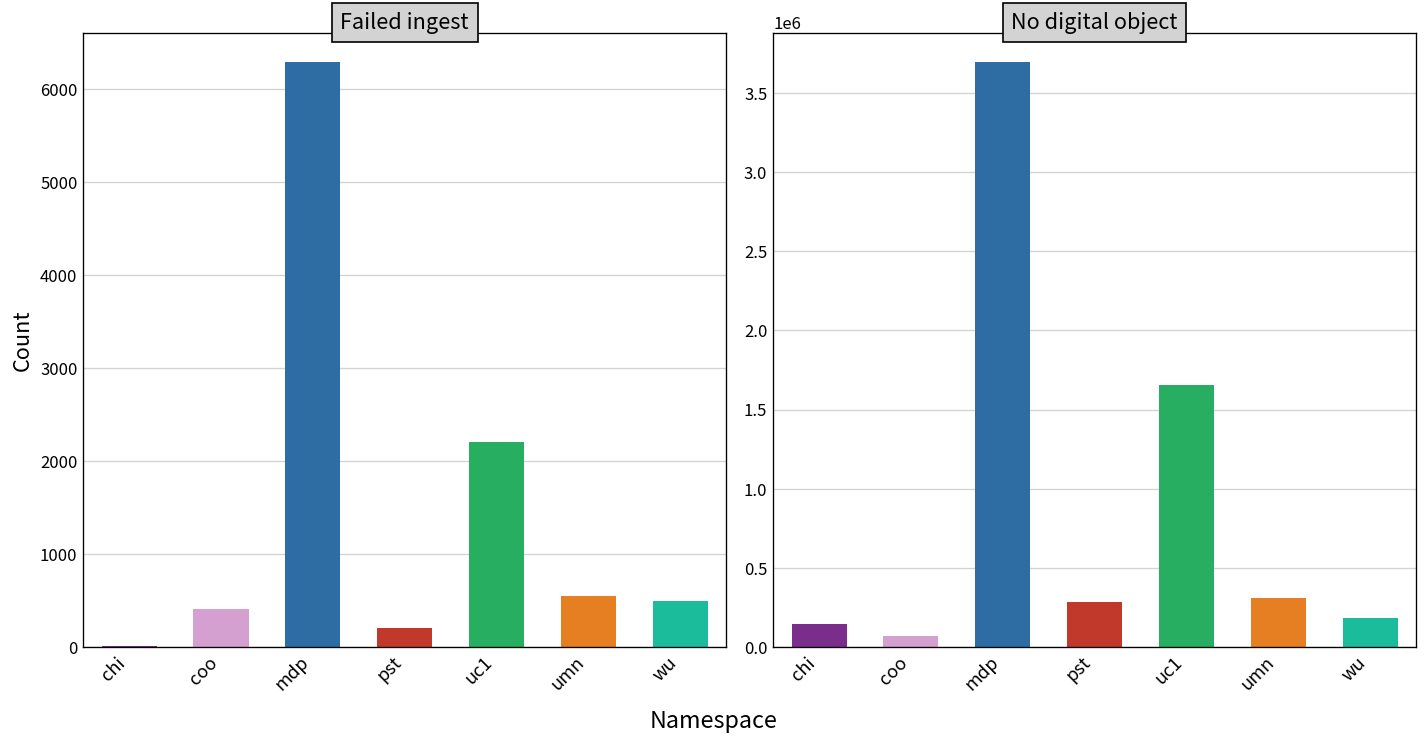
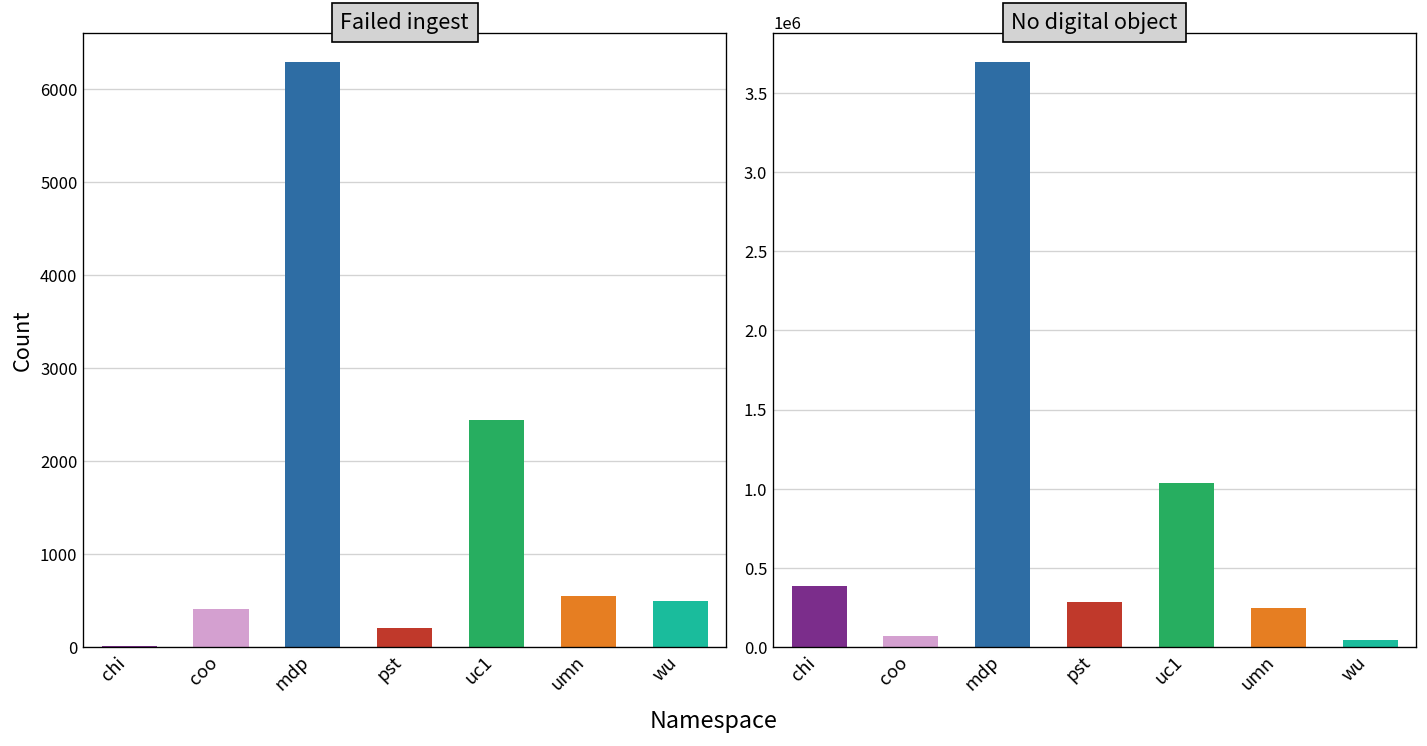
Failed ingest, uc1: 2200 -> 2400
No digital object, chi: 150000 -> 390000
No digital object, uc1: 1660000 -> 1040000
No digital object, umn: 310000 -> 250000
No digital object, wu: 180000 -> 50000
